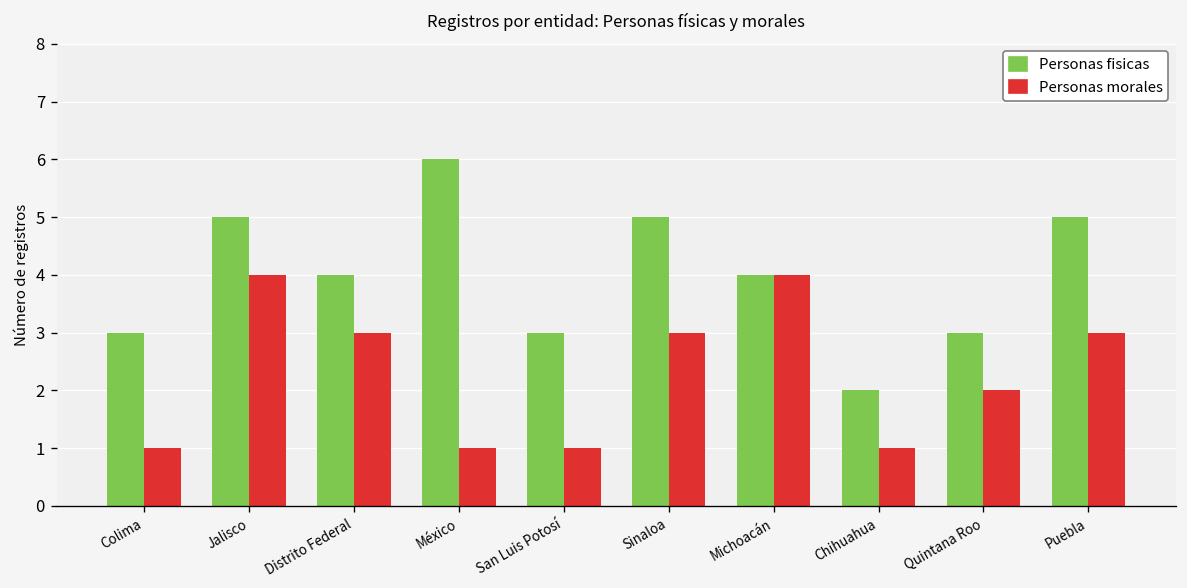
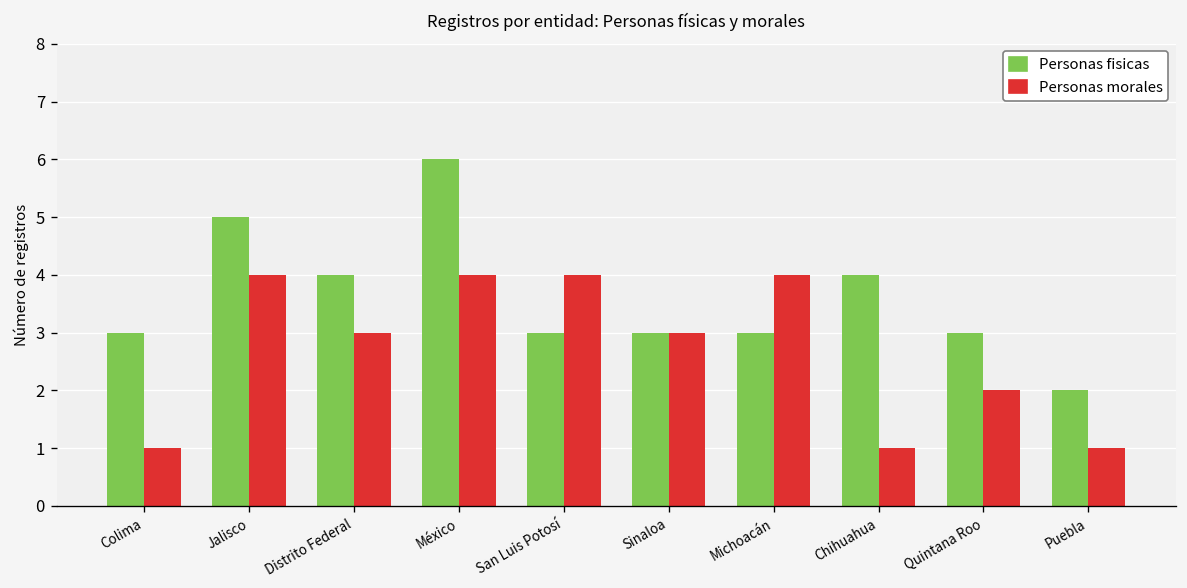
Personas morales, México: 1 -> 4
Personas morales, San Luis Potosí: 1 -> 4
Personas fisicas, Sinaloa: 5 -> 3
Personas fisicas, Michoacán: 4 -> 3
Personas fisicas, Chihuahua: 2 -> 4
Personas fisicas, Puebla: 5 -> 2
Personas morales, Puebla: 3 -> 1
